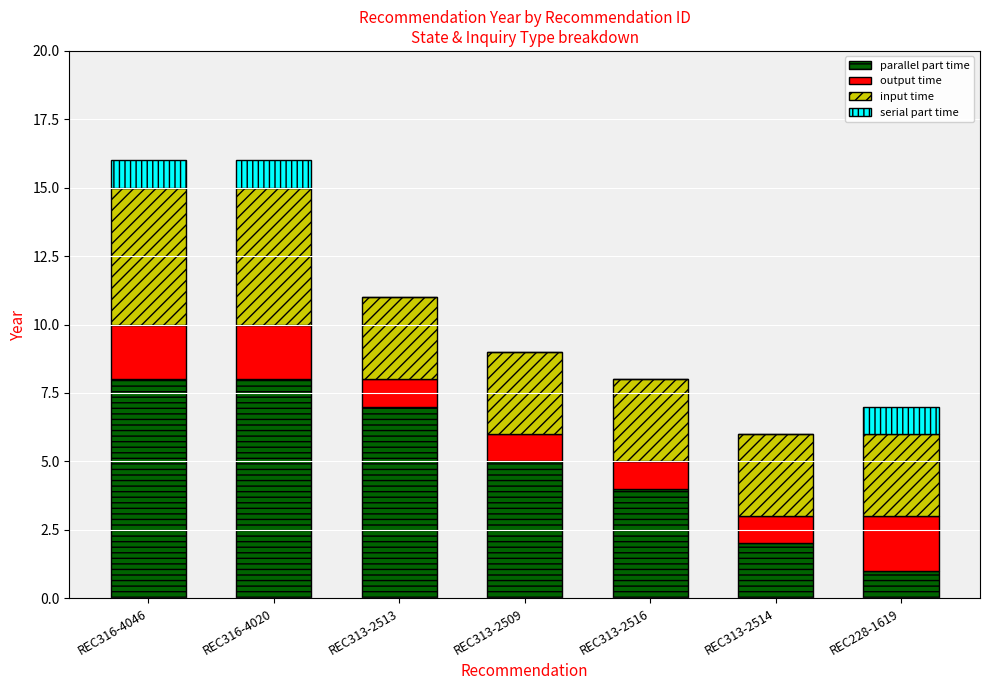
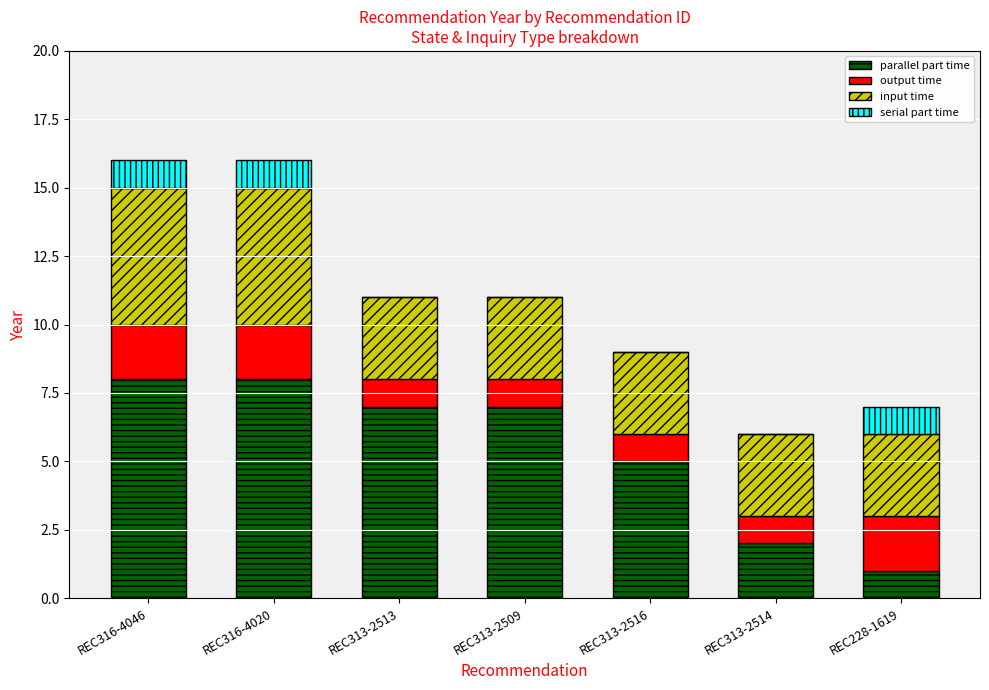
parallel part time, REC313-2509: 5.0 -> 7.0
parallel part time, REC313-2516: 4.0 -> 5.0
